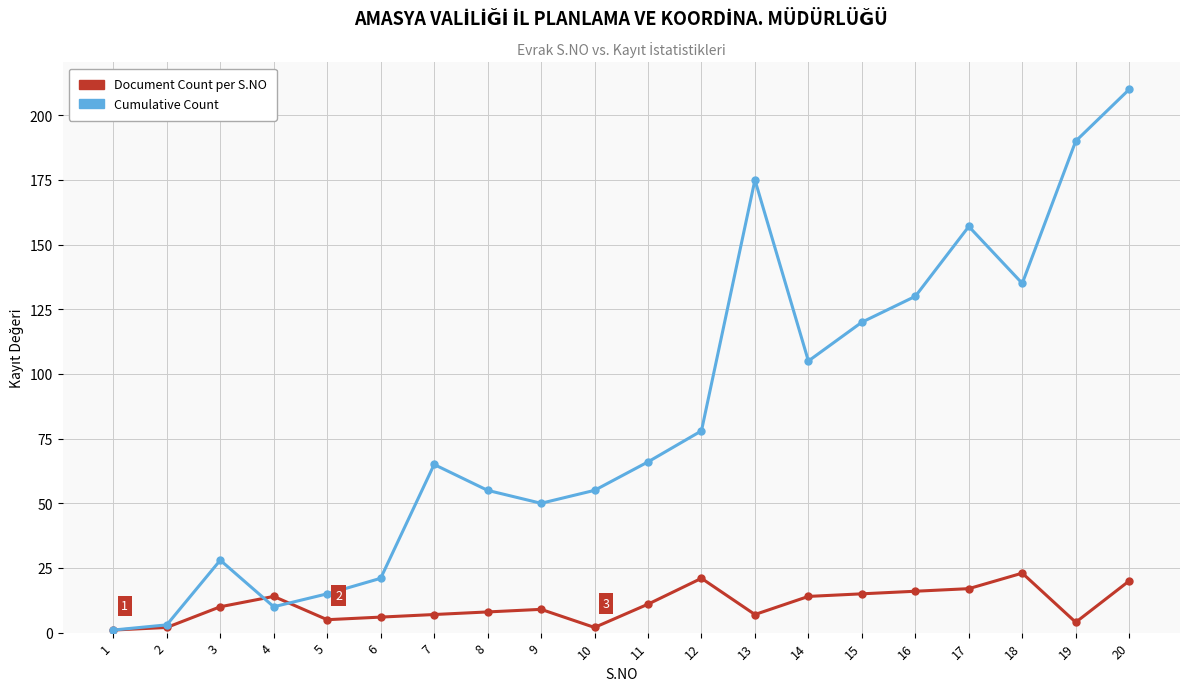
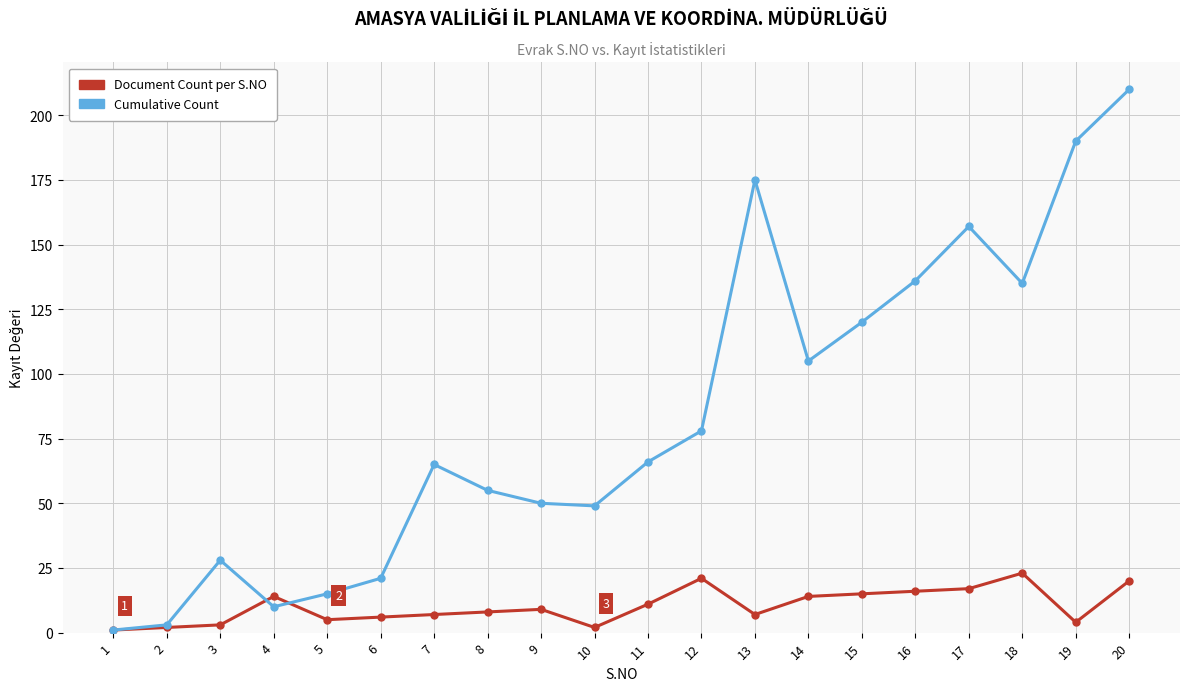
Document Count per S.NO, 3: 10 -> 3
Cumulative Count, 10: 55 -> 49
Cumulative Count, 16: 130 -> 136
